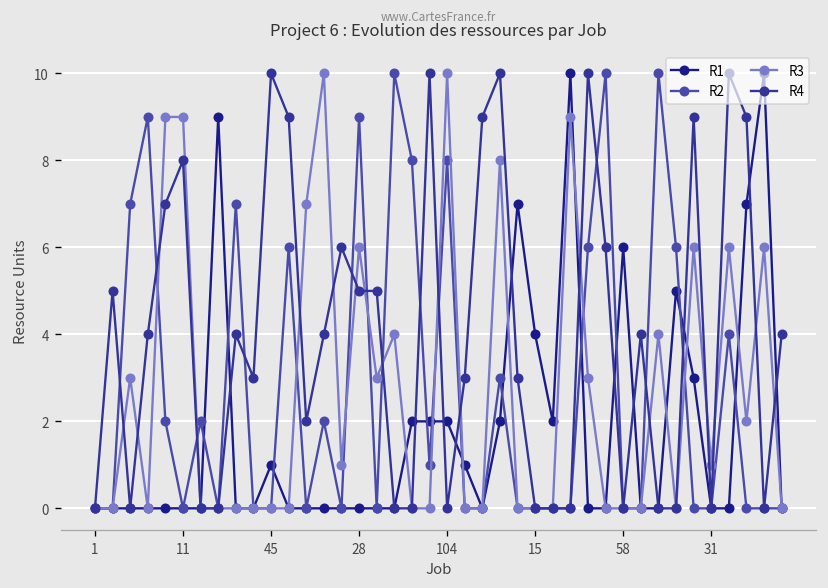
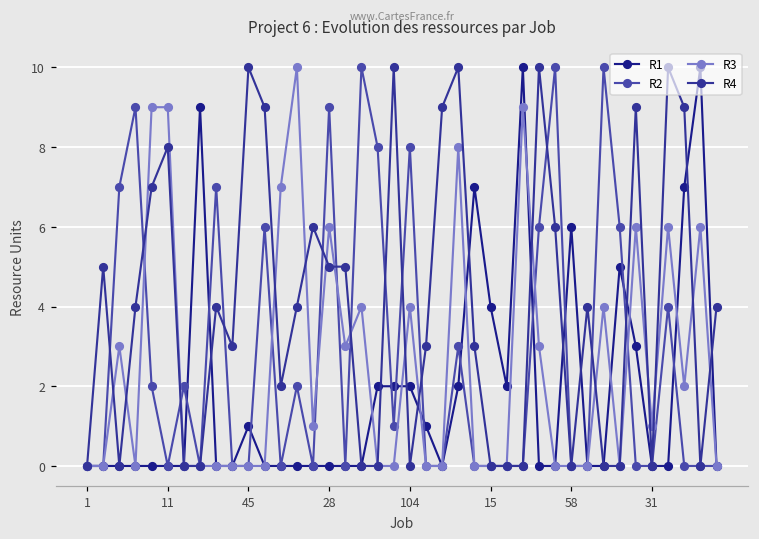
R3, 104: 10 -> 4
